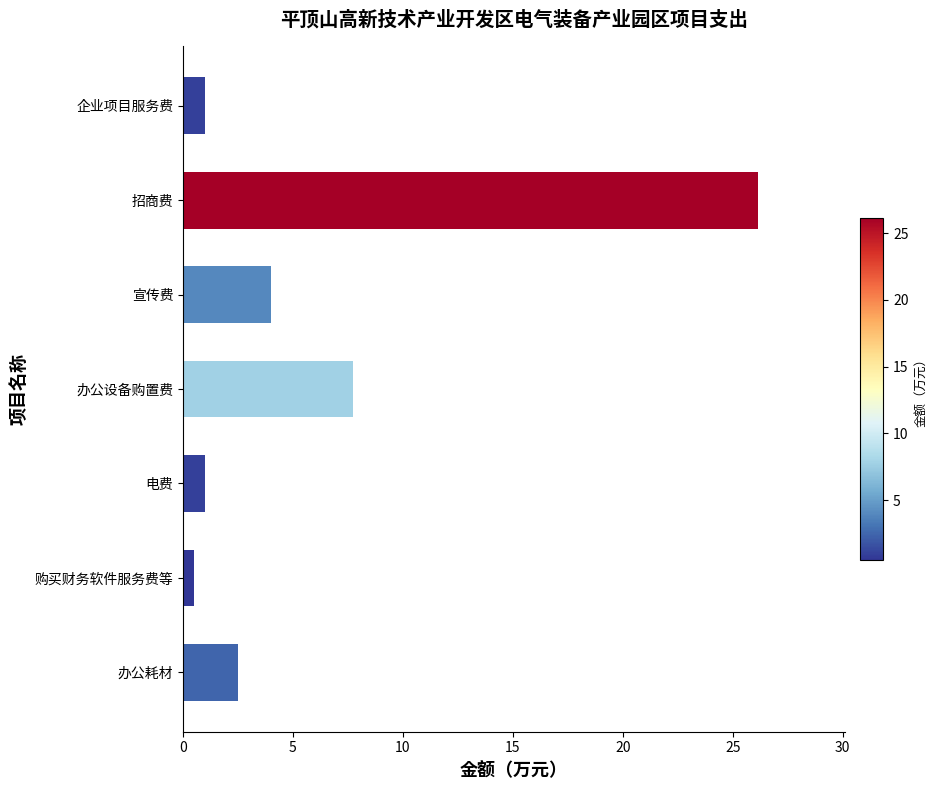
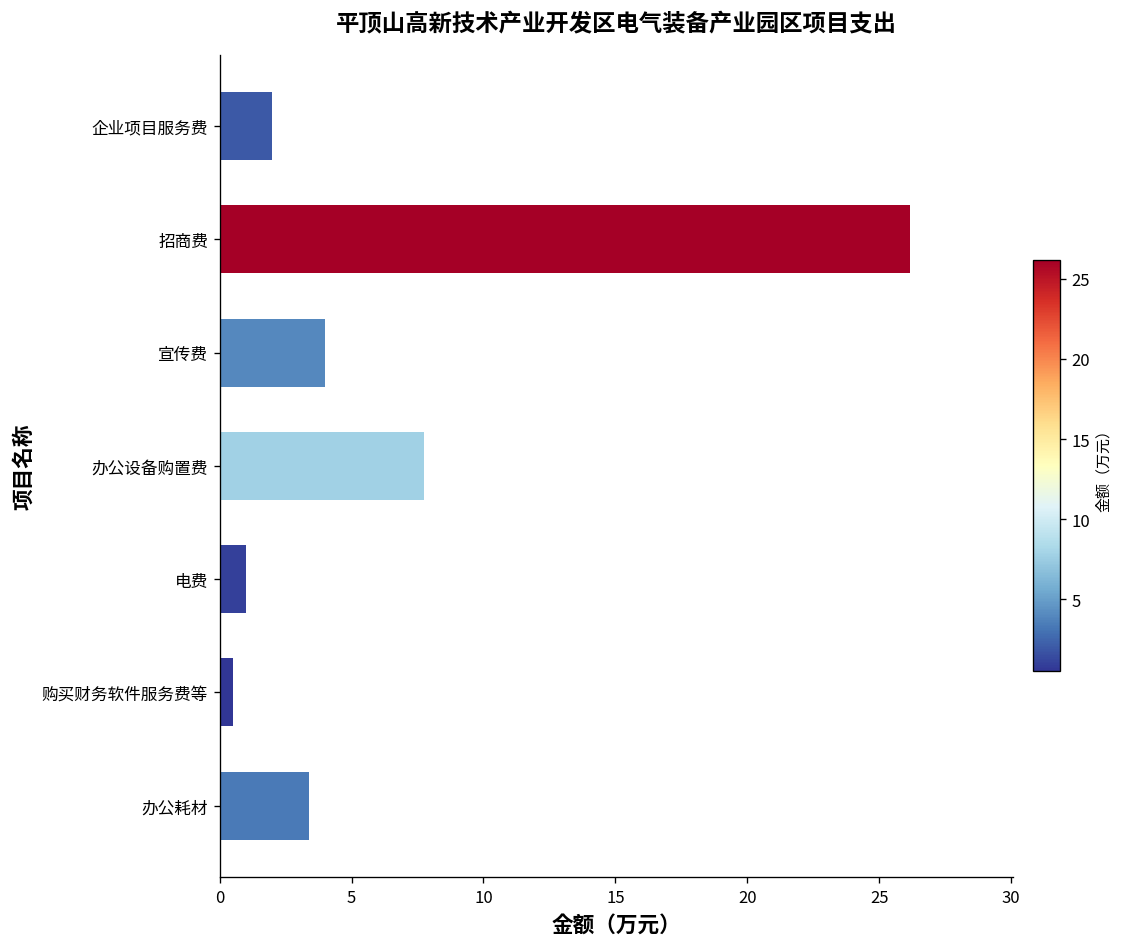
企业项目服务费: 1 -> 2
办公耗材: 2.5 -> 3.4
